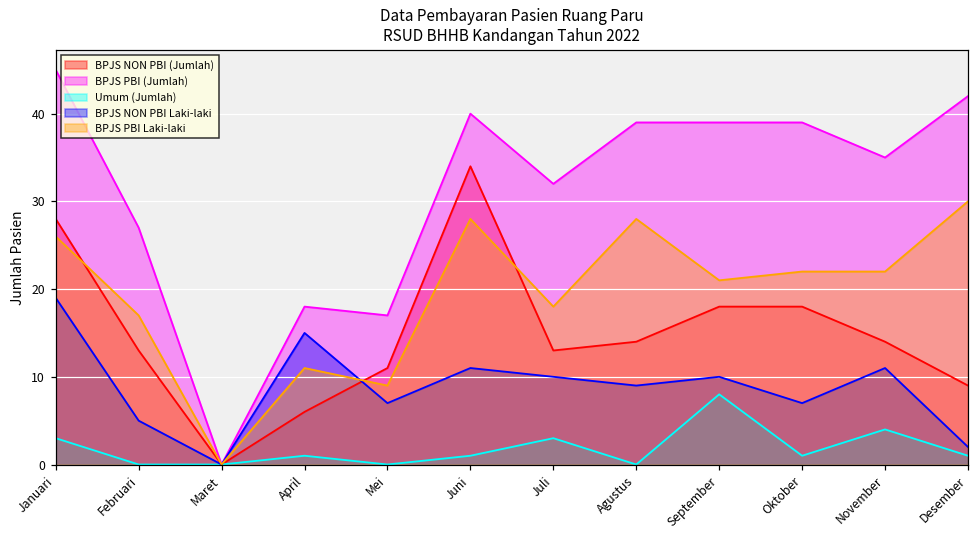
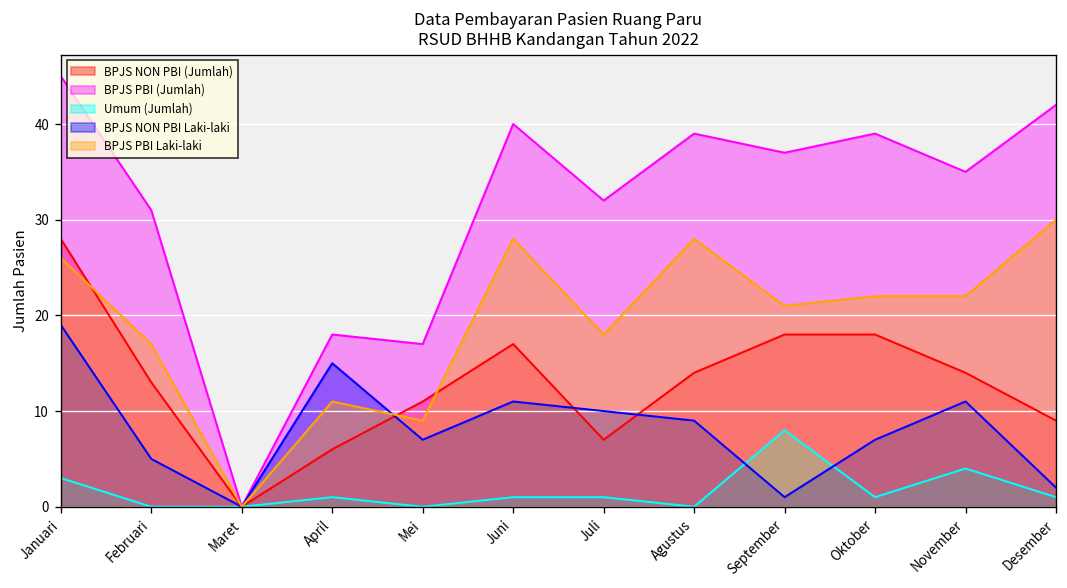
BPJS PBI (Jumlah), Februari: 27 -> 31
BPJS NON PBI (Jumlah), Juni: 34 -> 17
BPJS NON PBI (Jumlah), Juli: 13 -> 7
Umum (Jumlah), Juli: 3 -> 1
BPJS PBI (Jumlah), September: 39 -> 37
BPJS NON PBI Laki-laki, September: 10 -> 1
